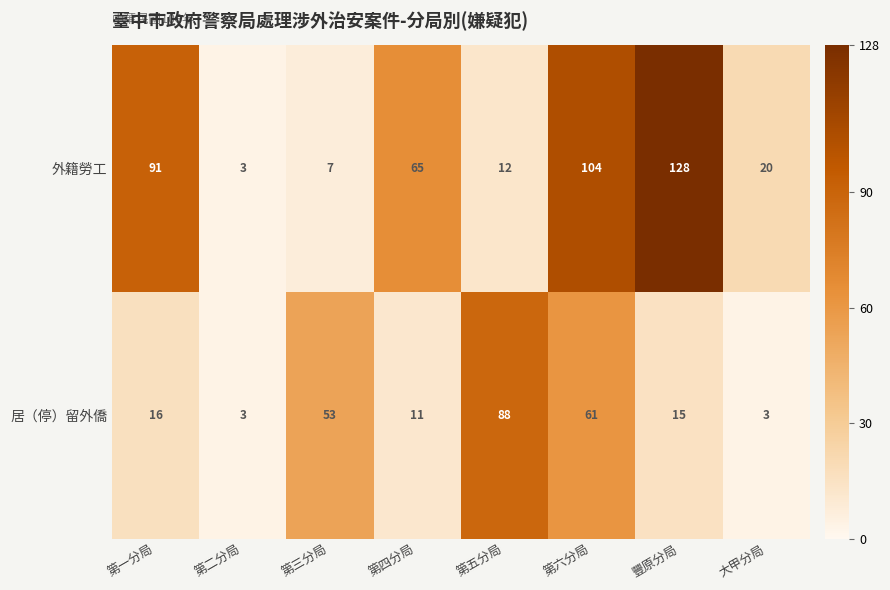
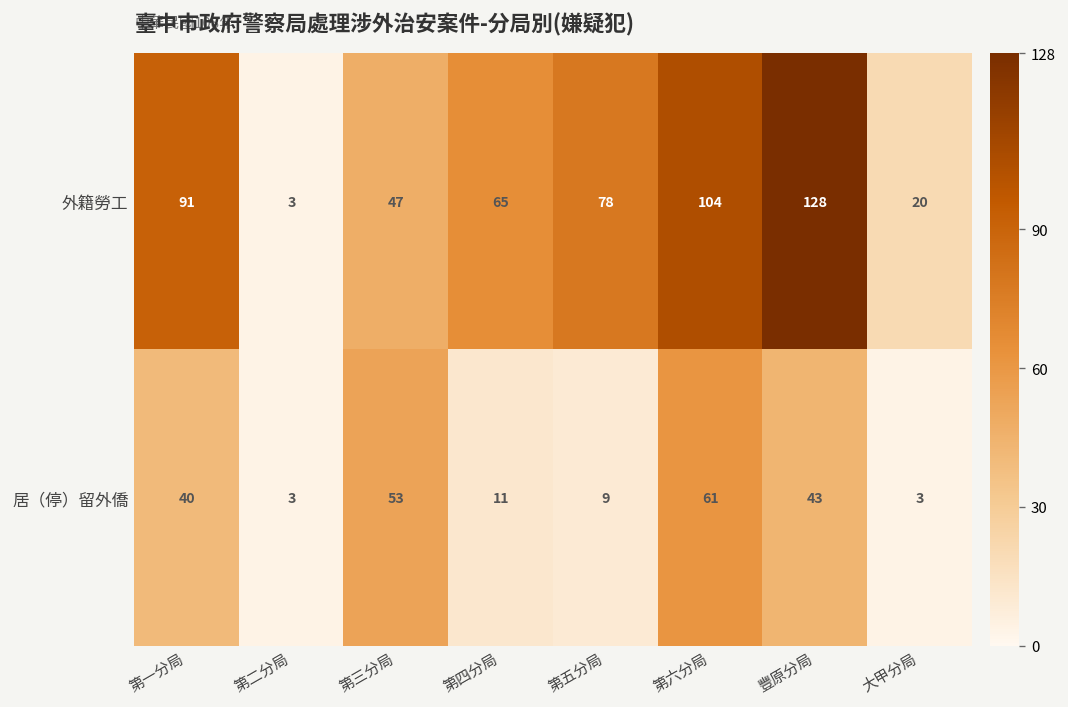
外籍勞工, 第三分局: 7 -> 47
外籍勞工, 第五分局: 12 -> 78
居（停）留外僑, 第一分局: 16 -> 40
居（停）留外僑, 第五分局: 88 -> 9
居（停）留外僑, 豐原分局: 15 -> 43
